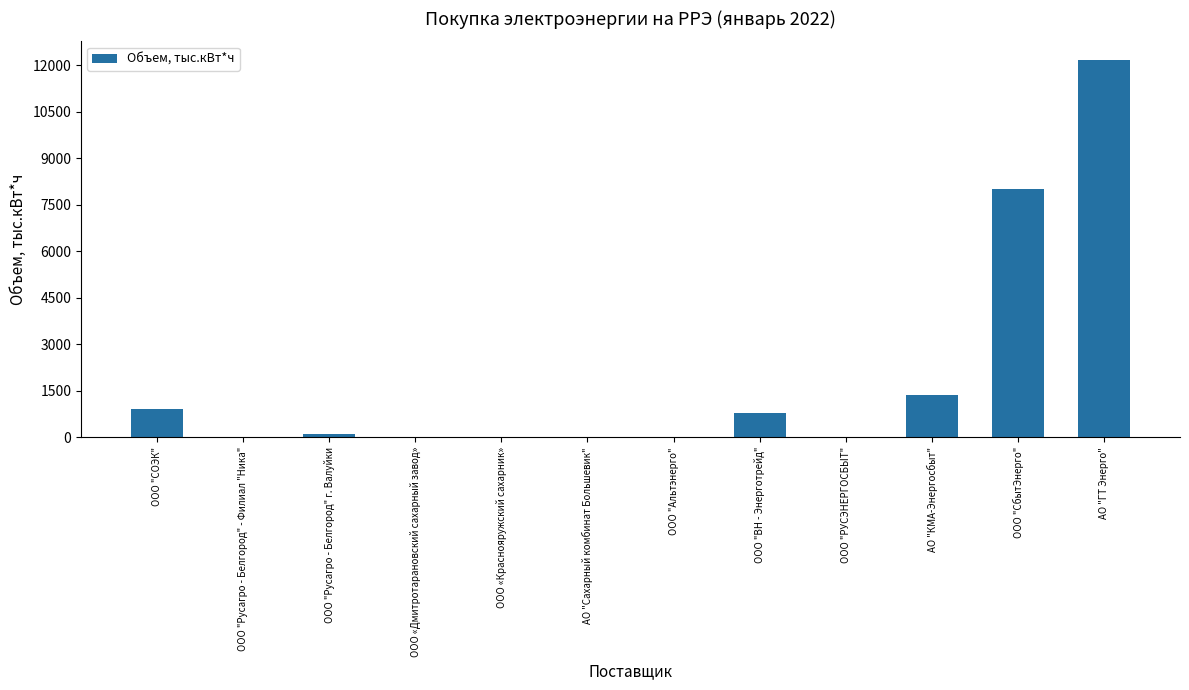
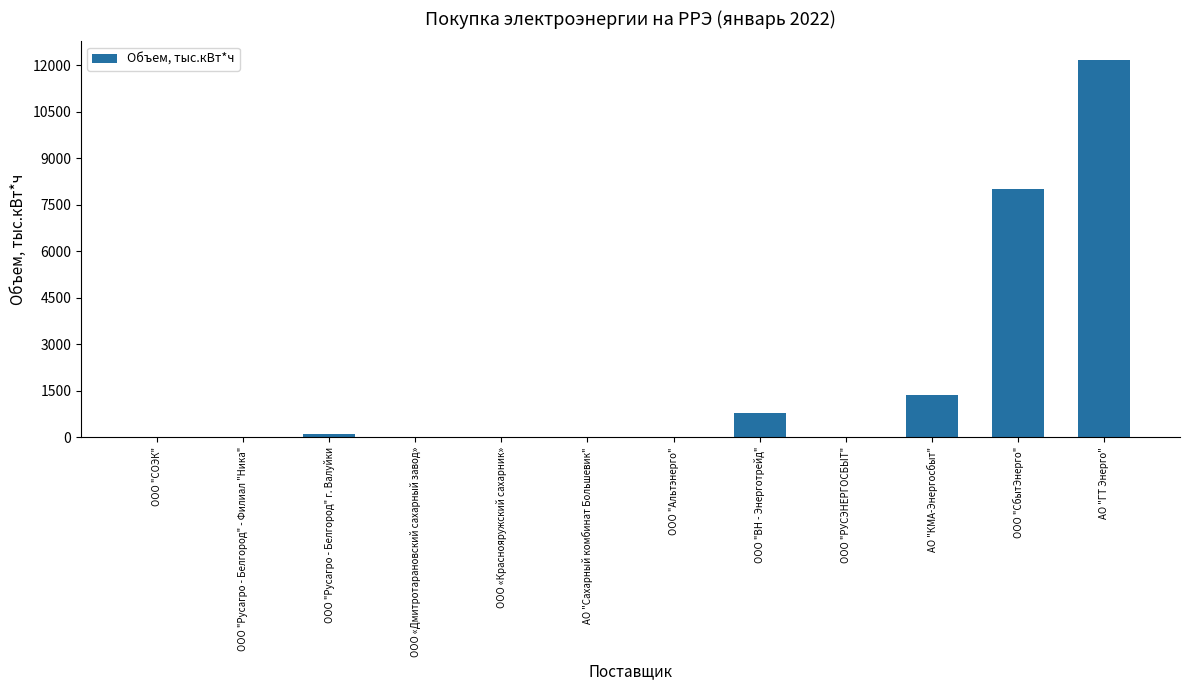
ООО "СОЭК": 900 -> 0
